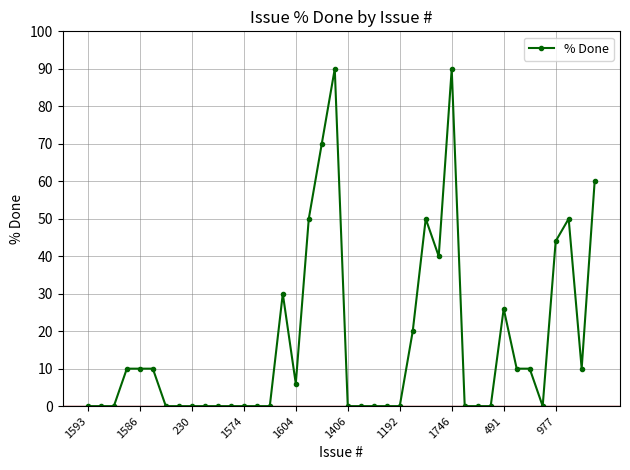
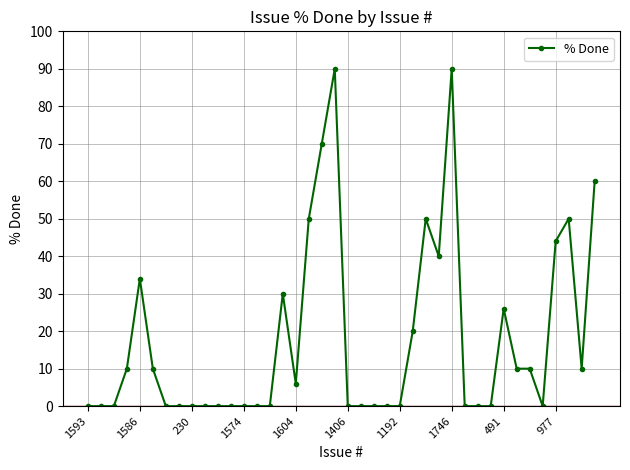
1586: 10 -> 34
